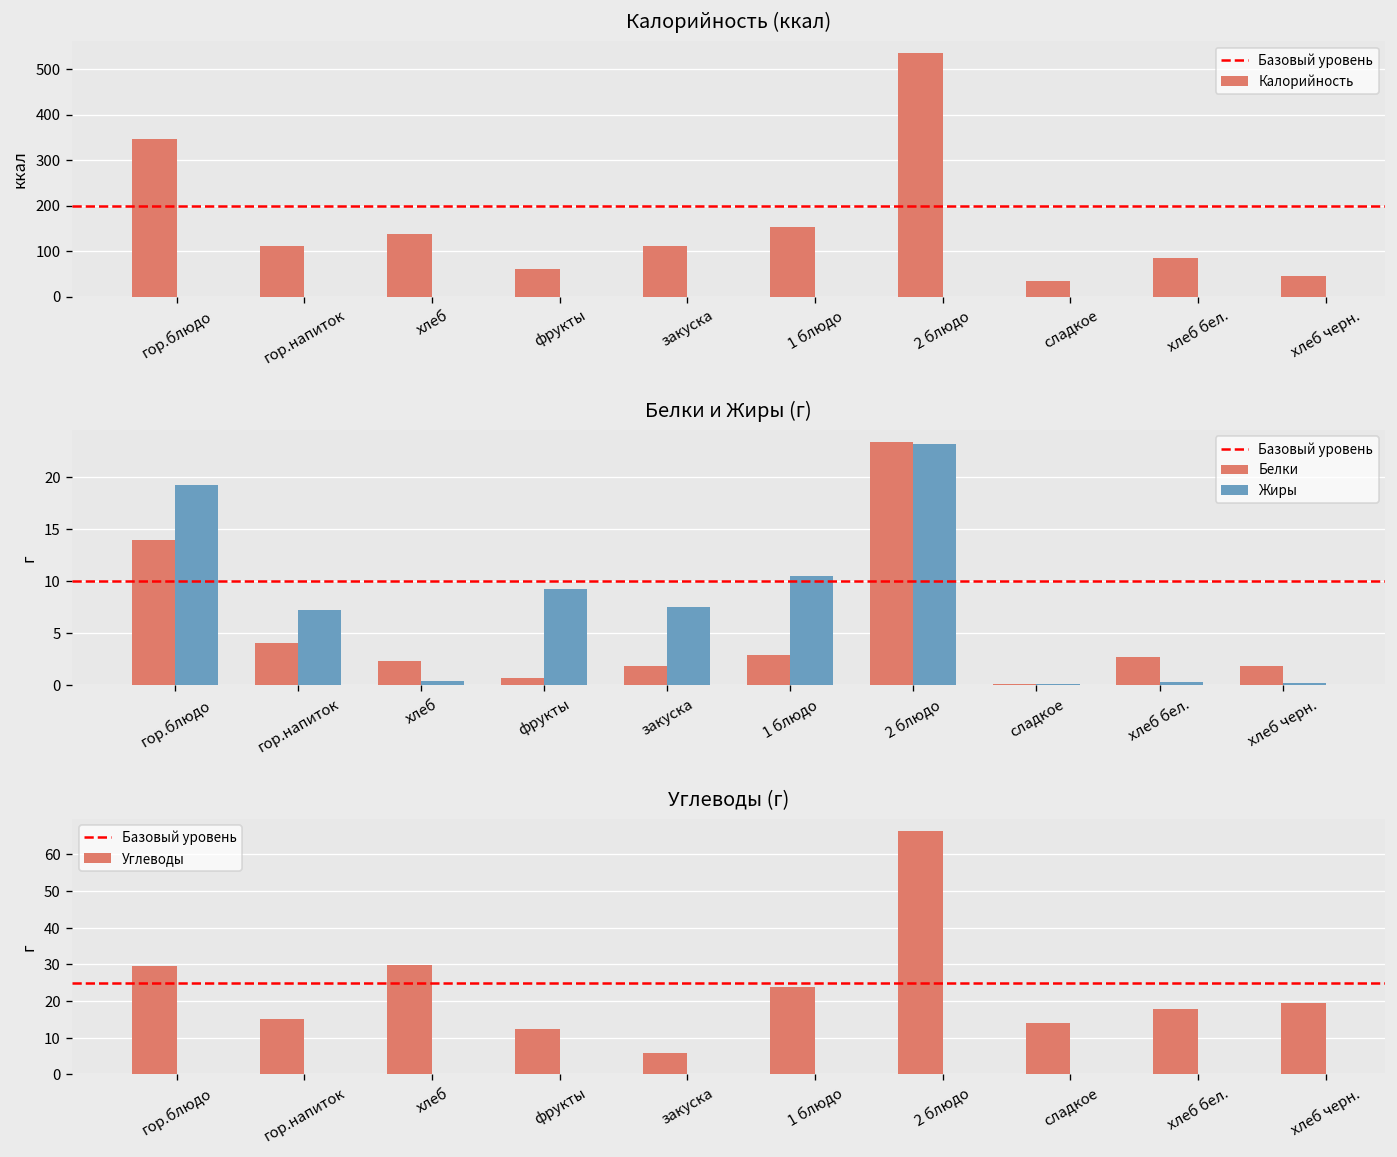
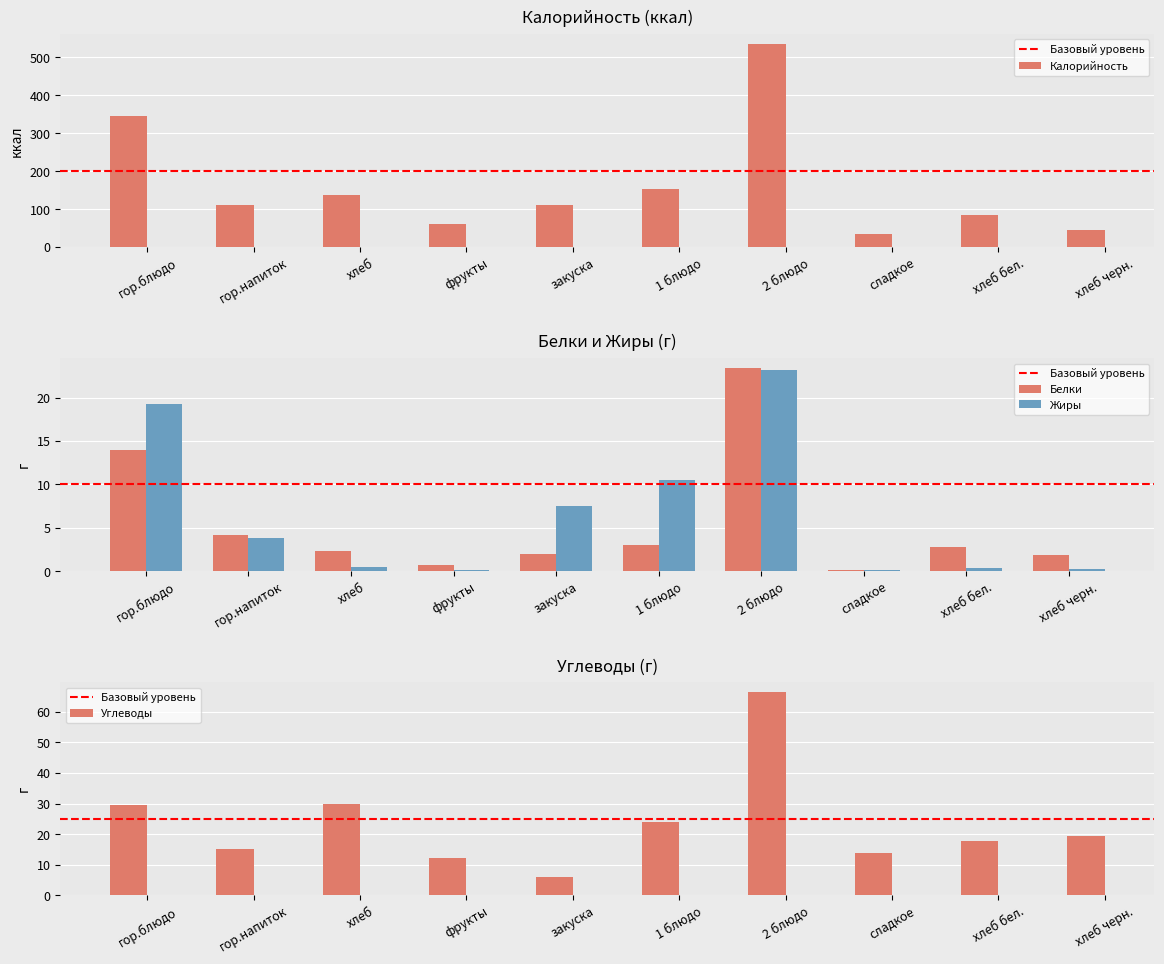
Белки и Жиры (г), Жиры, гор.напиток: 7 -> 4
Белки и Жиры (г), Жиры, фрукты: 9 -> 0
